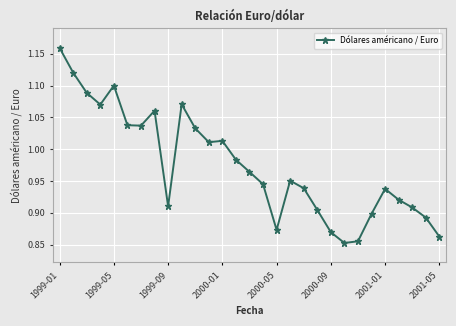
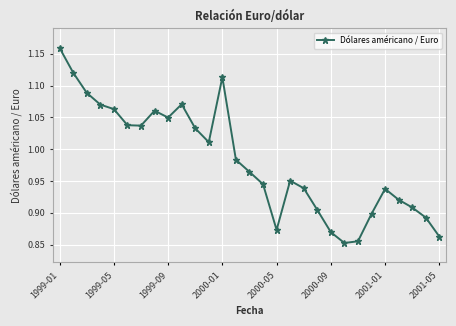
1999-05: 1.10 -> 1.06
1999-09: 0.91 -> 1.05
2000-01: 1.01 -> 1.11
